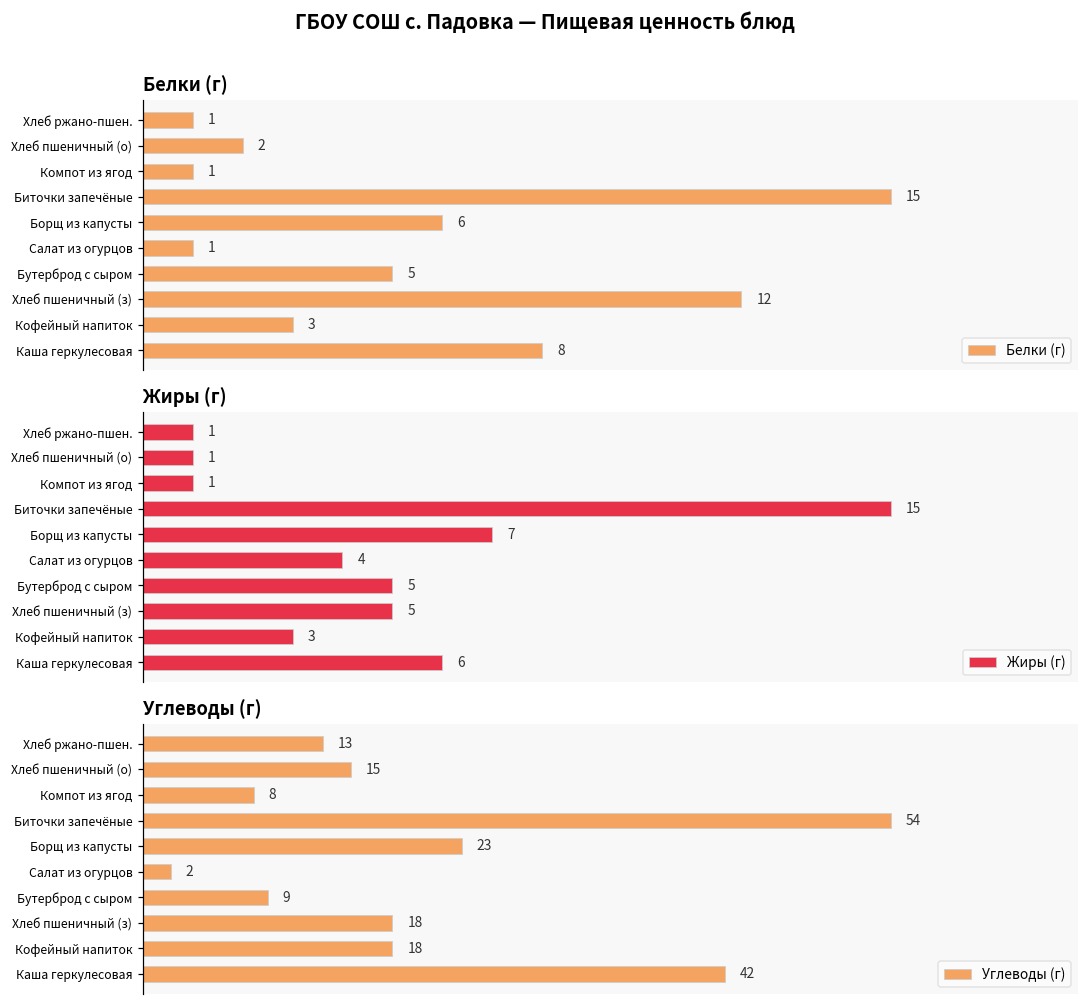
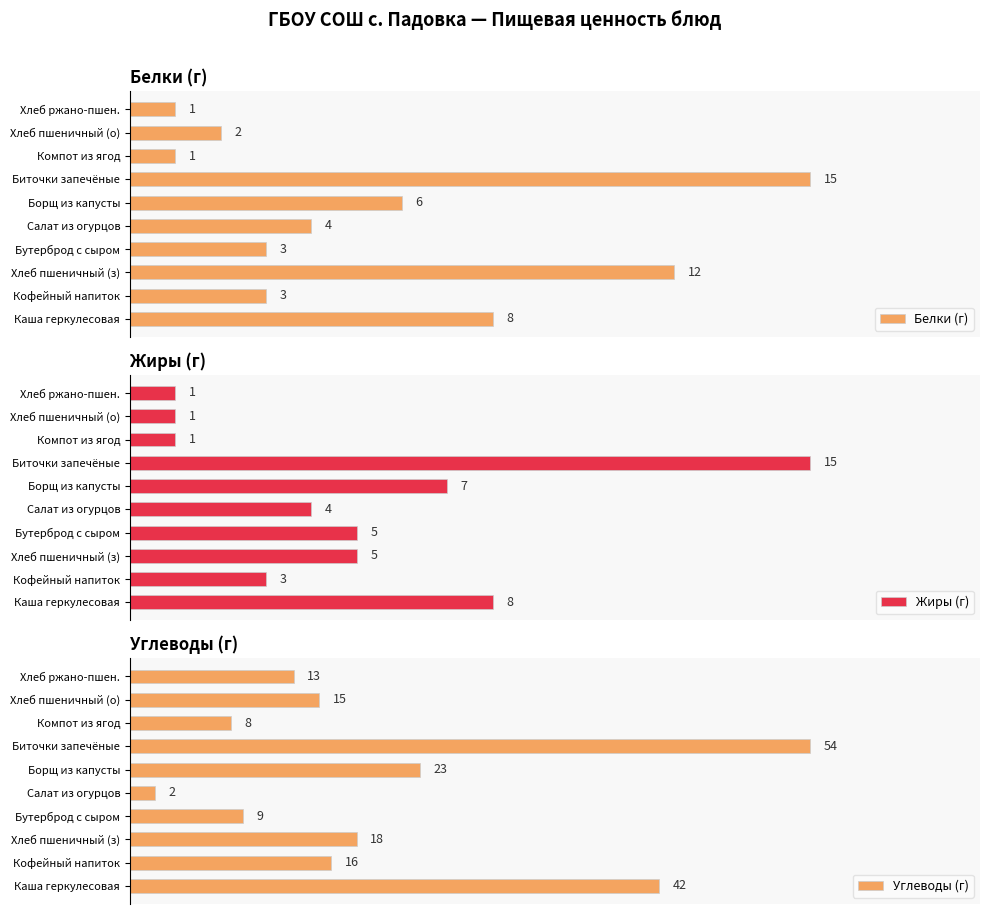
Белки (г), Салат из огурцов: 1 -> 4
Белки (г), Бутерброд с сыром: 5 -> 3
Жиры (г), Каша геркулесовая: 6 -> 8
Углеводы (г), Кофейный напиток: 18 -> 16
